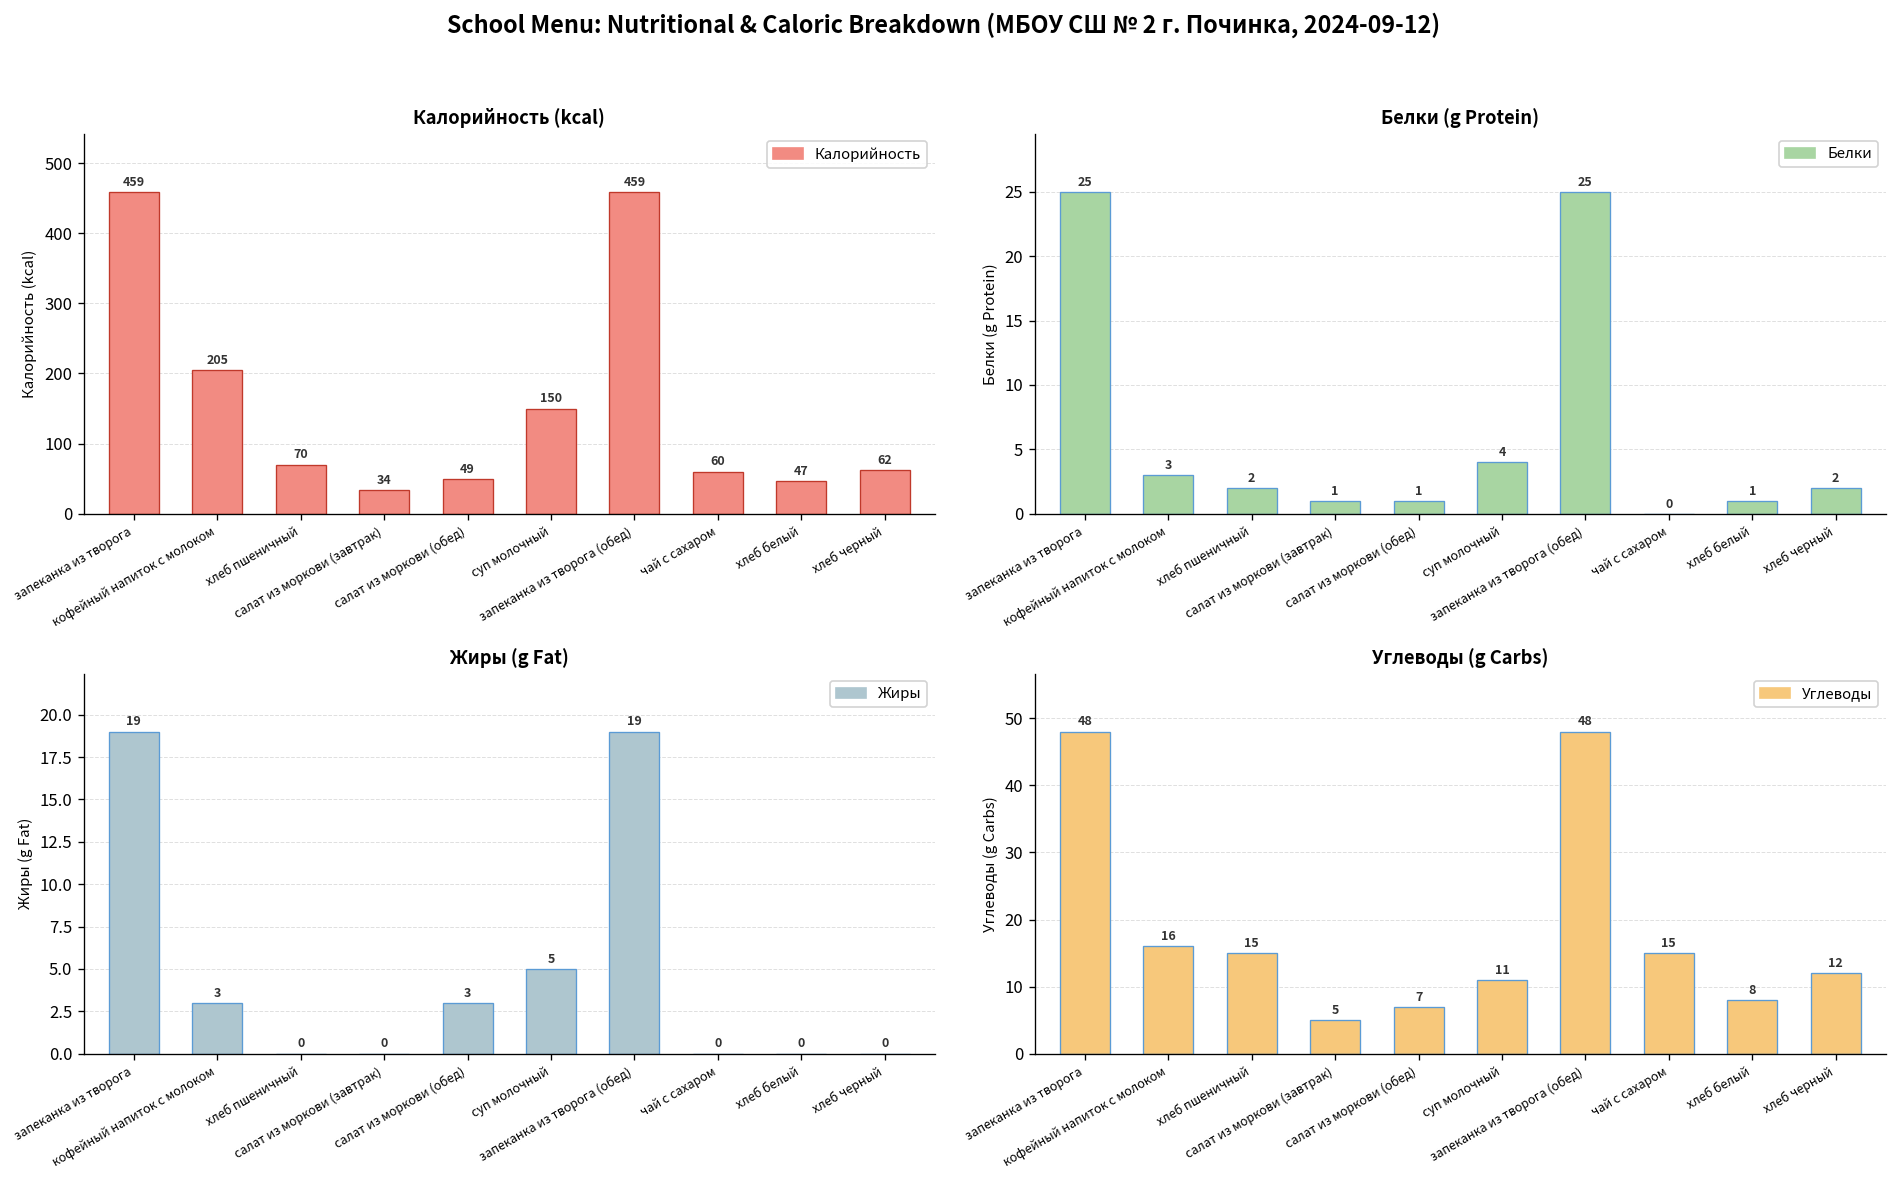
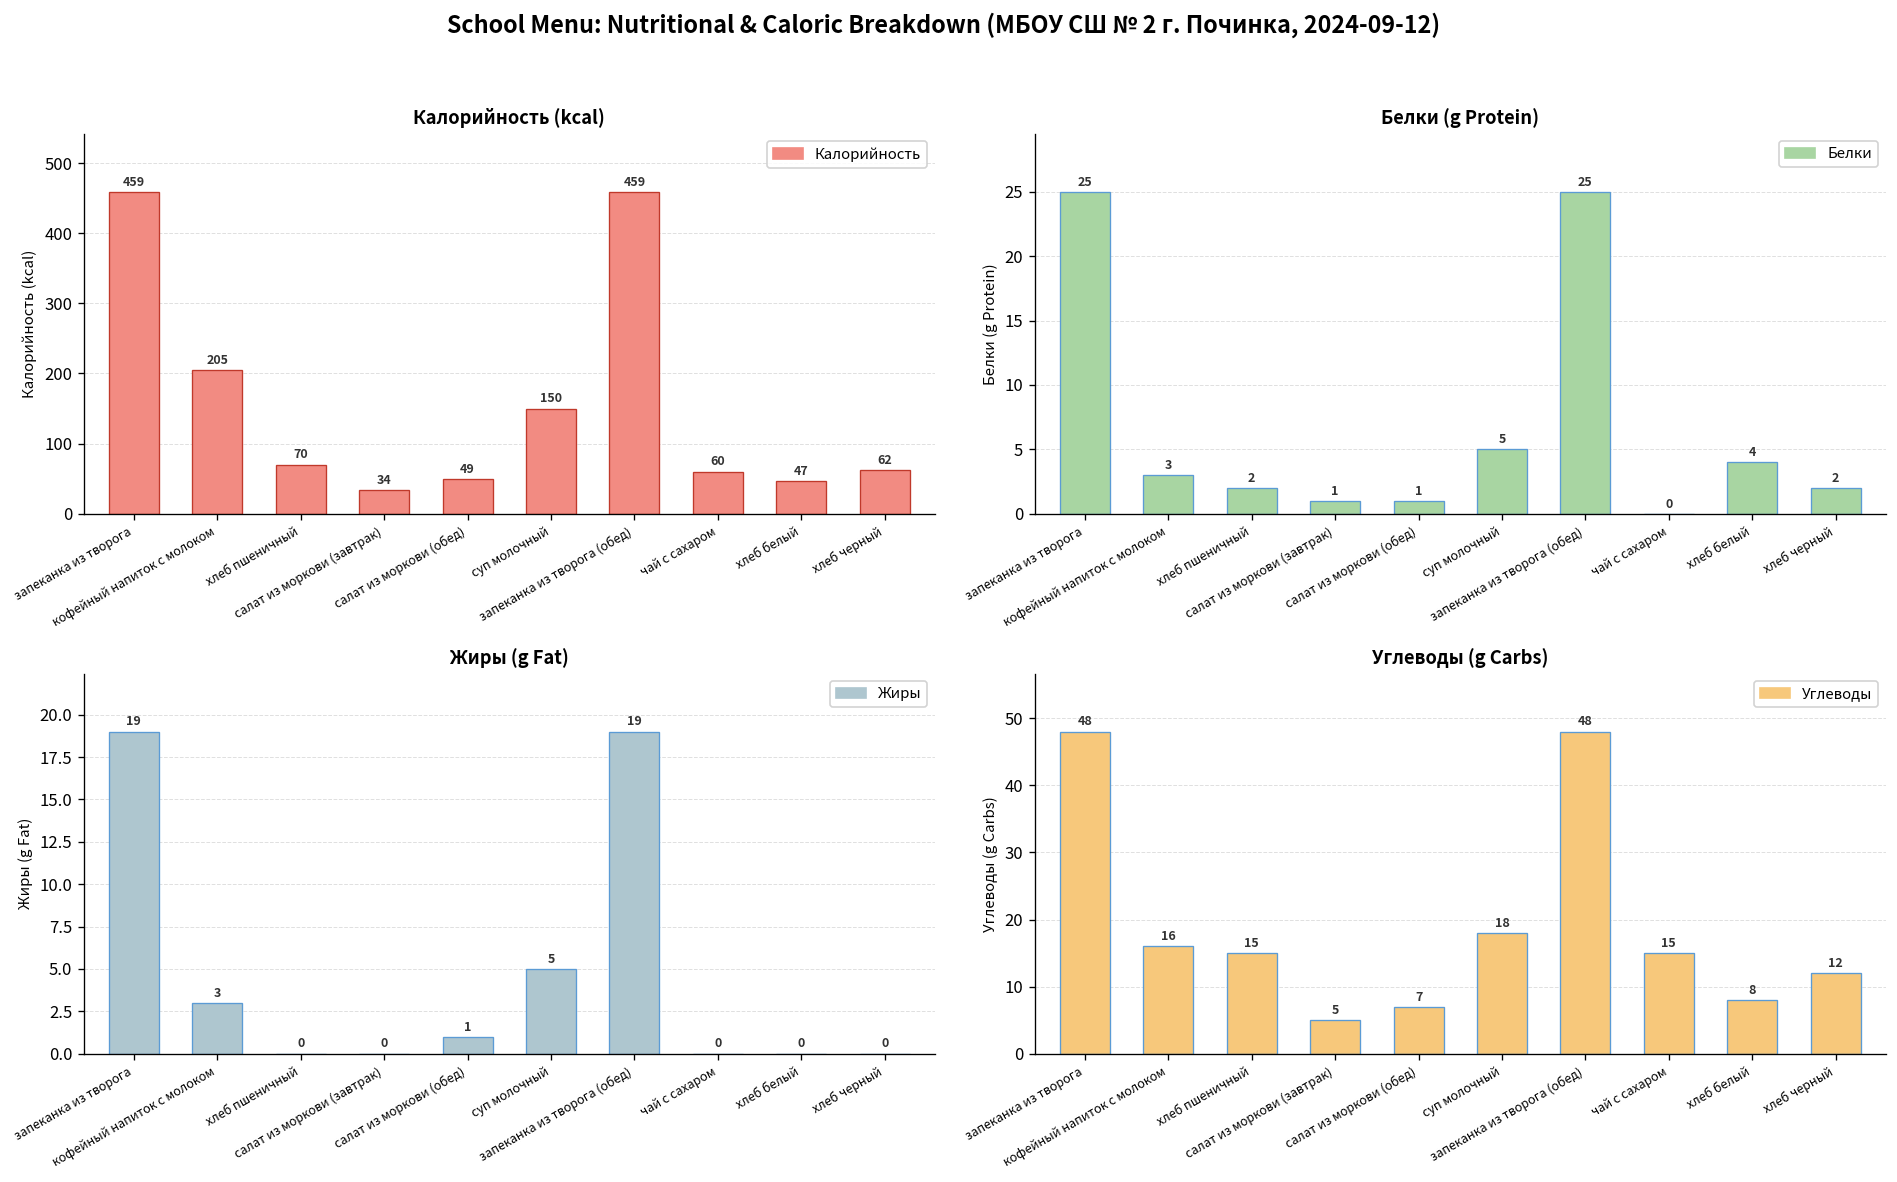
Белки (g Protein), суп молочный: 4 -> 5
Белки (g Protein), хлеб белый: 1 -> 4
Жиры (g Fat), салат из моркови (обед): 3 -> 1
Углеводы (g Carbs), суп молочный: 11 -> 18
